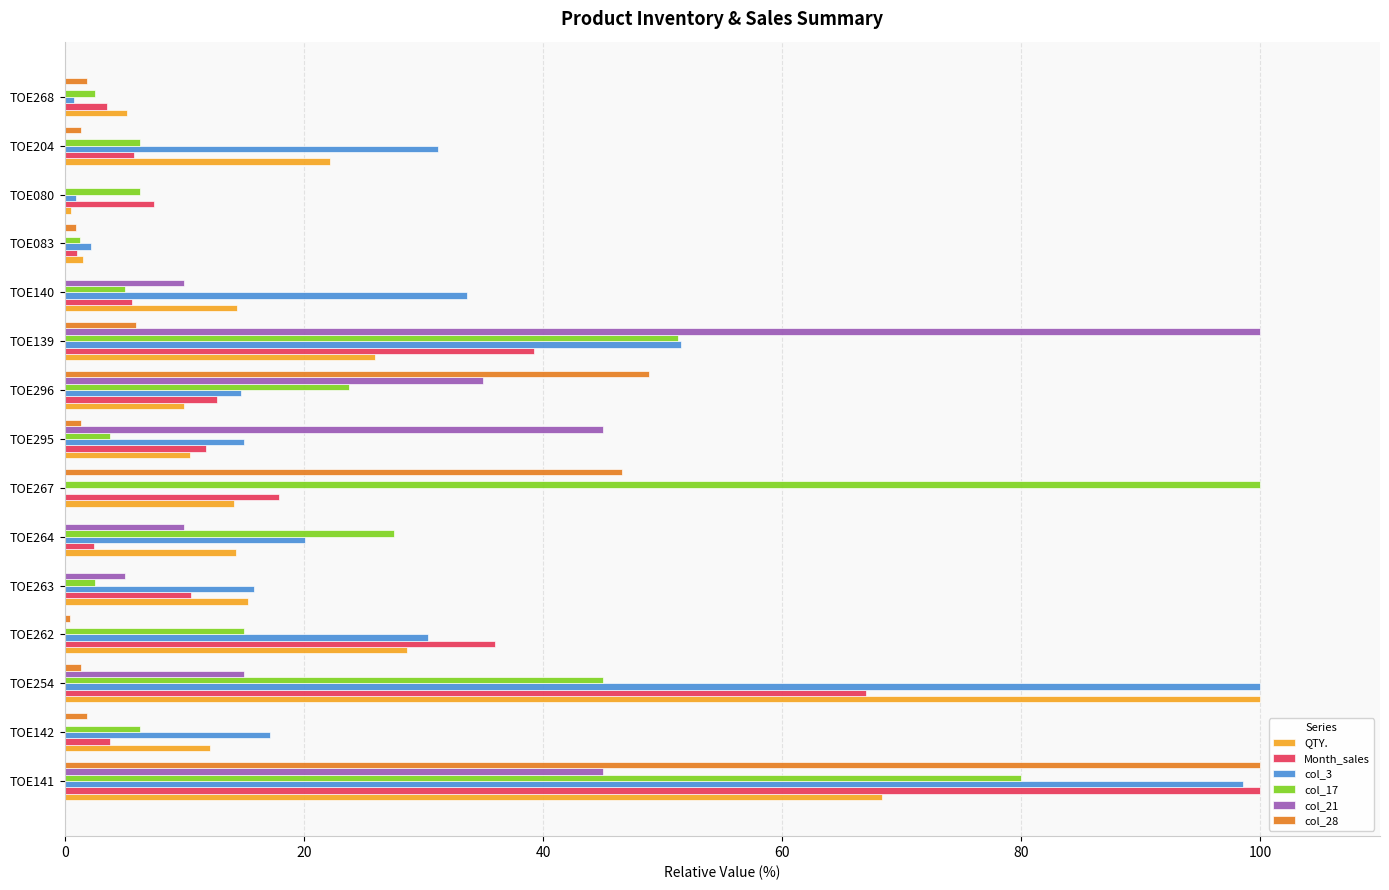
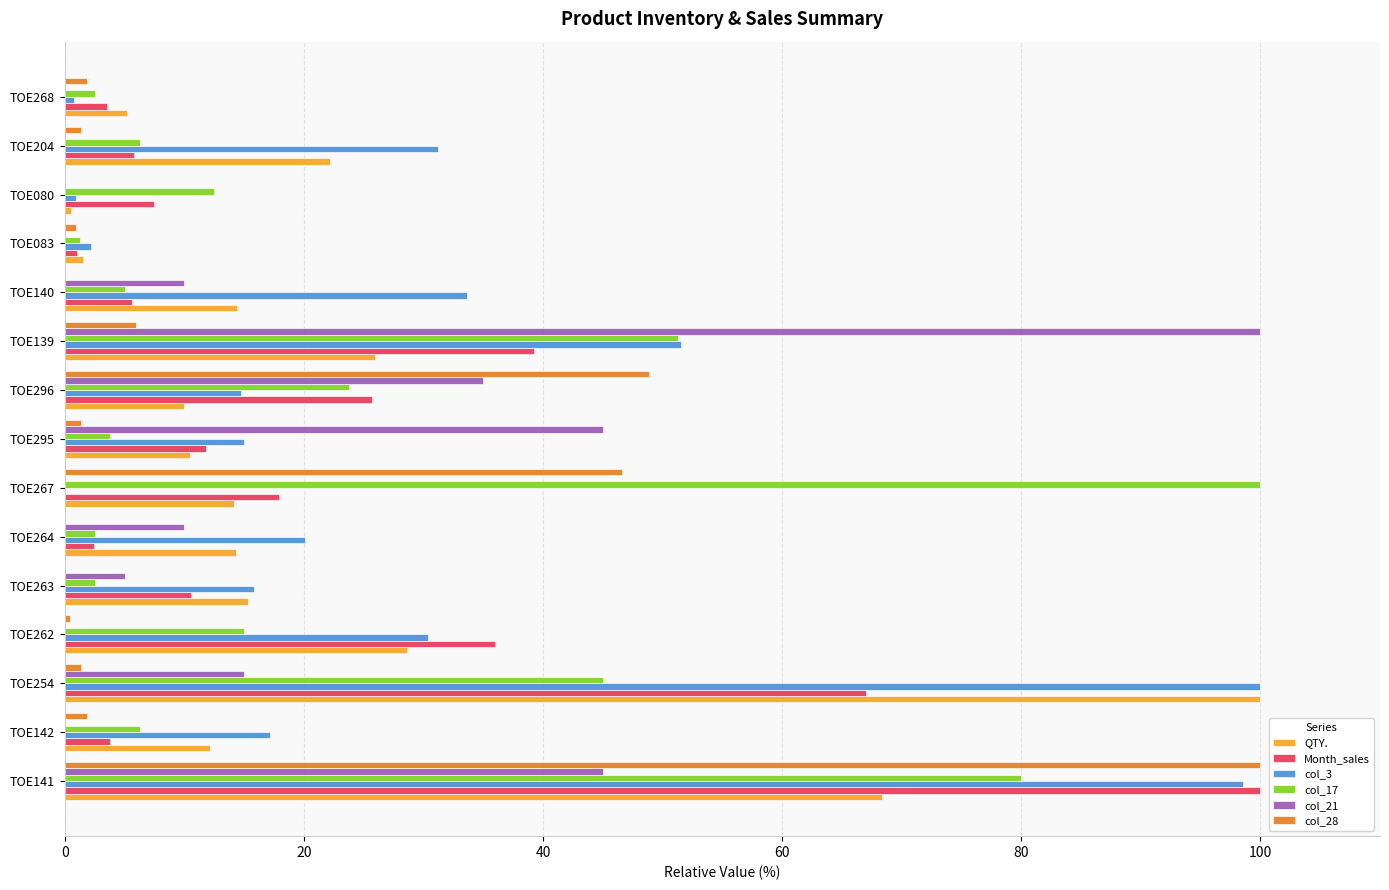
col_17, TOE080: 6.3 -> 12.5
Month_sales, TOE296: 12.7 -> 25.7
col_17, TOE264: 27.5 -> 2.5
